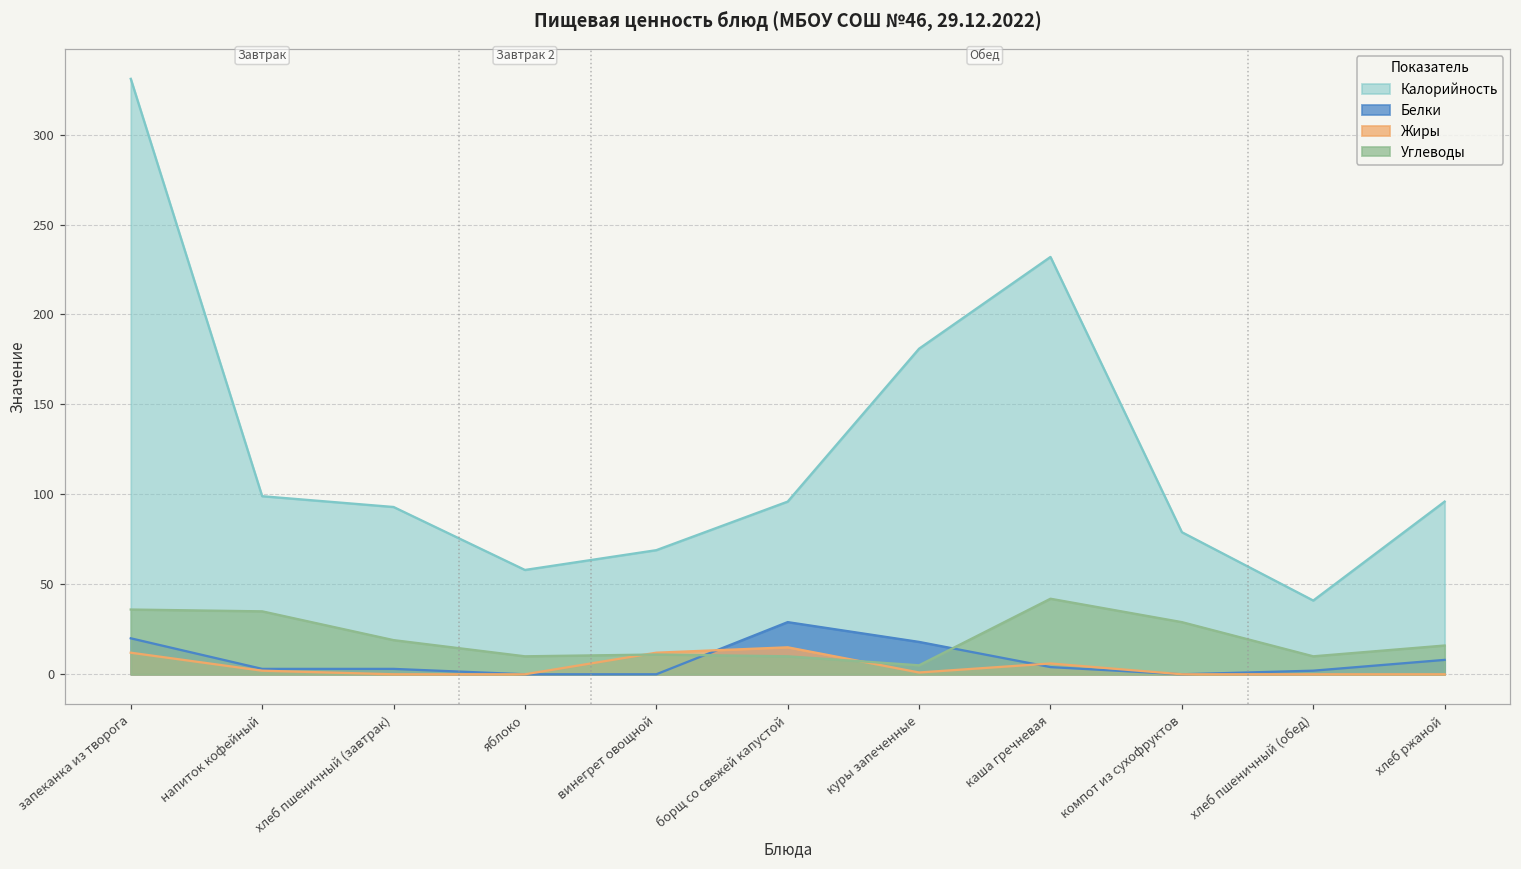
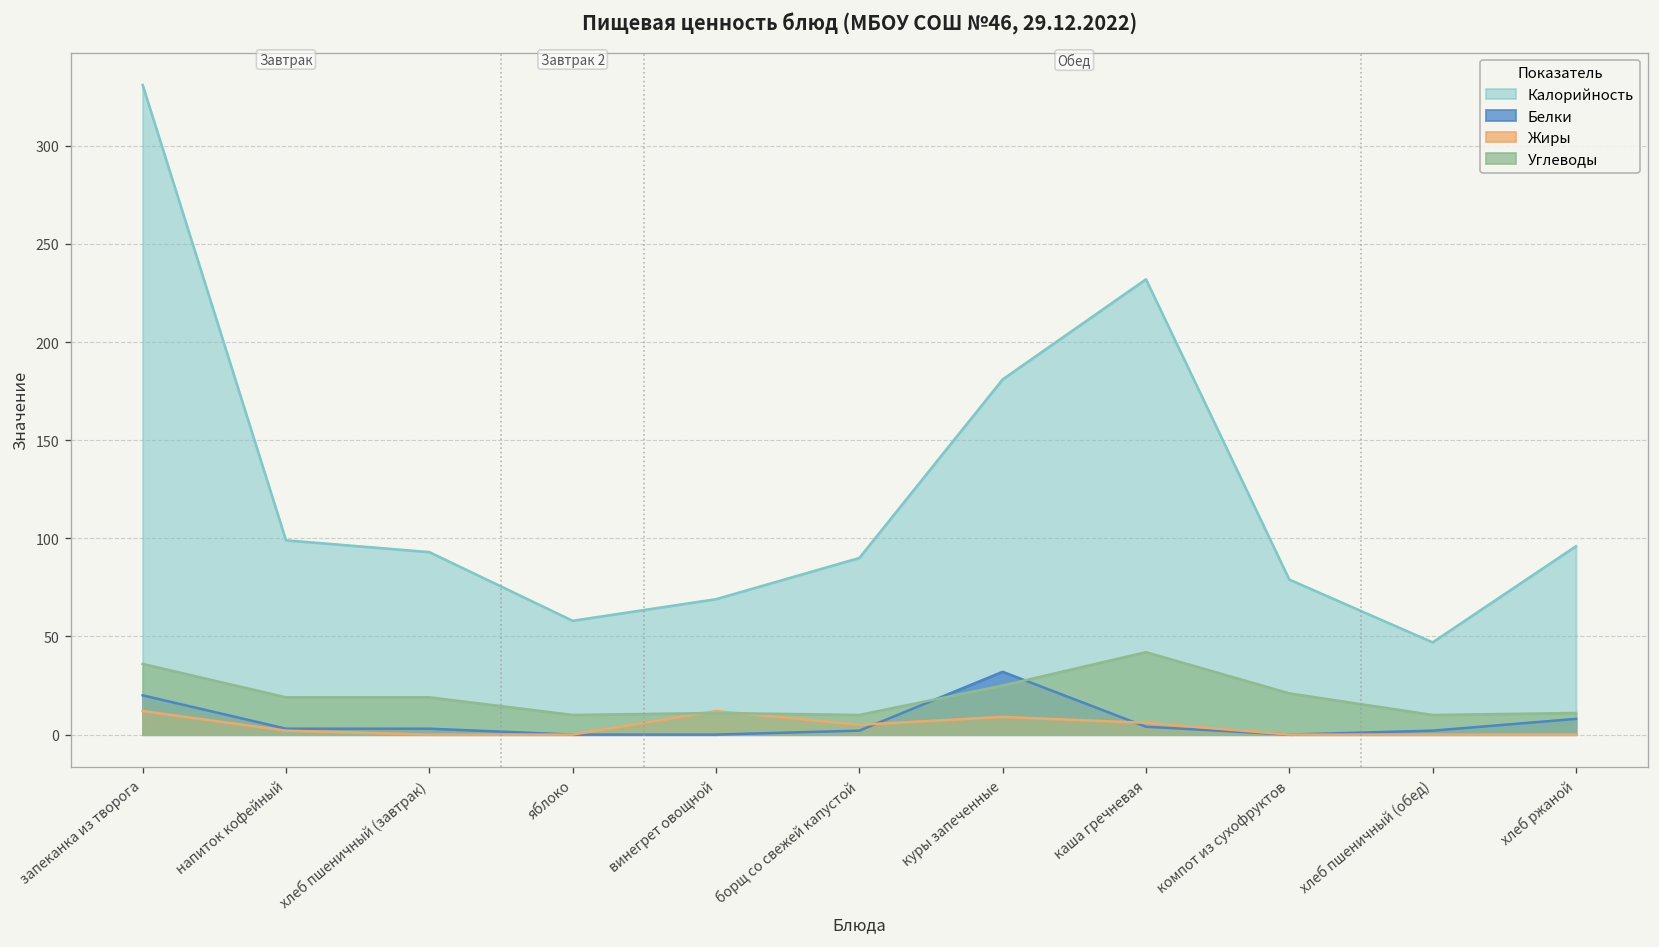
Углеводы, напиток кофейный: 35 -> 19
Калорийность, борщ со свежей капустой: 96 -> 90
Белки, борщ со свежей капустой: 29 -> 2
Жиры, борщ со свежей капустой: 15 -> 5
Белки, куры запеченные: 18 -> 32
Жиры, куры запеченные: 1 -> 9
Углеводы, куры запеченные: 5 -> 25
Углеводы, компот из сухофруктов: 29 -> 21
Калорийность, хлеб пшеничный (обед): 41 -> 47
Углеводы, хлеб ржаной: 16 -> 11
